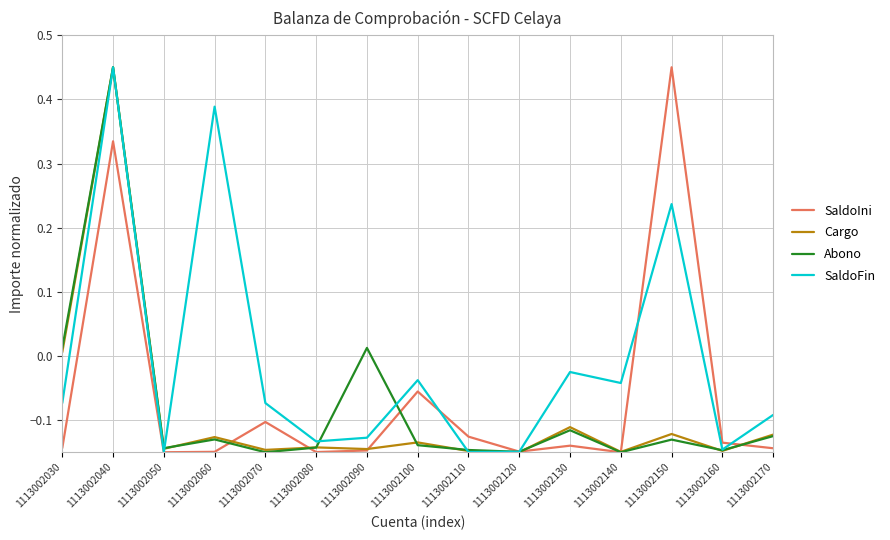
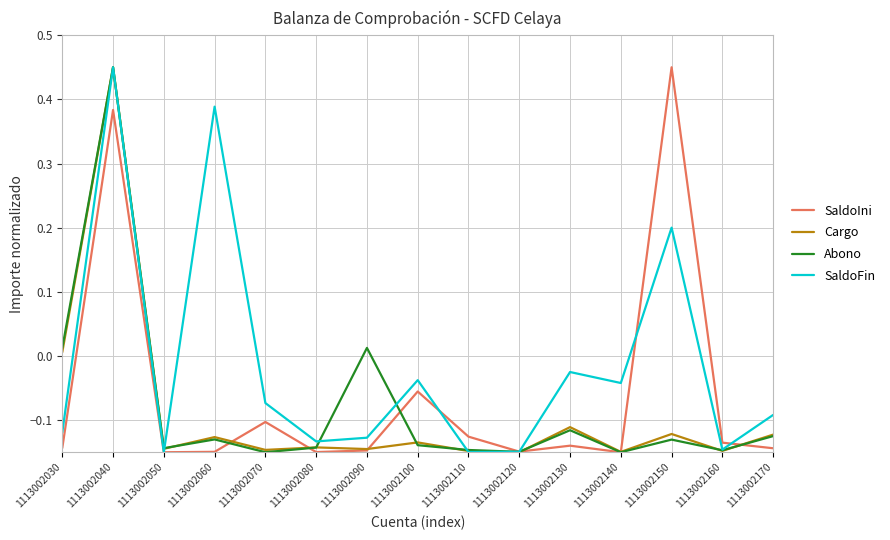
SaldoFin, 1113002030: -0.07 -> -0.12
SaldoIni, 1113002040: 0.33 -> 0.38
SaldoFin, 1113002150: 0.24 -> 0.20
